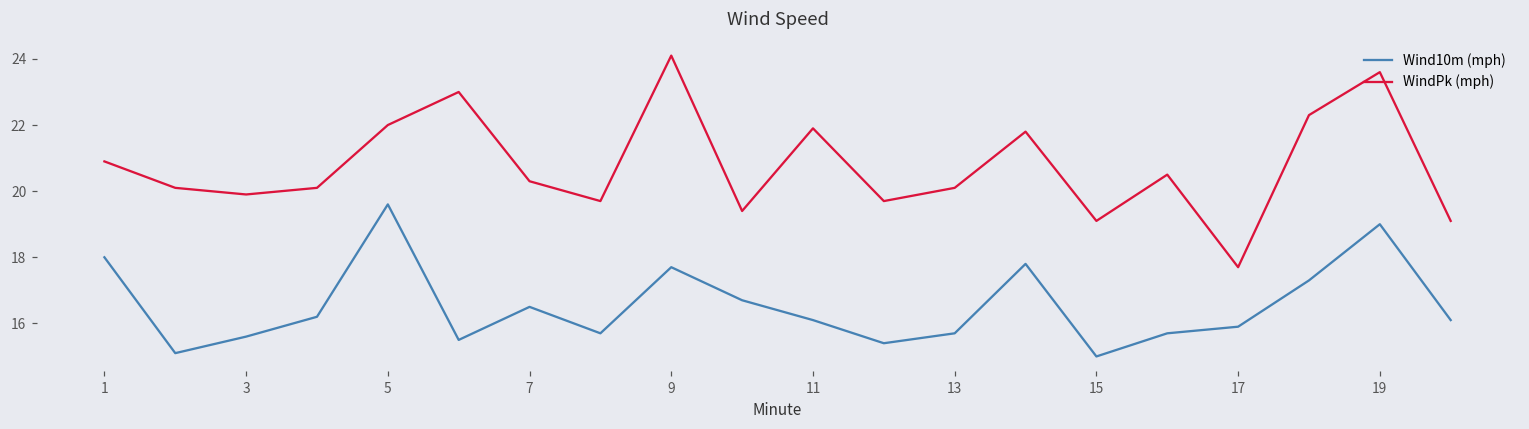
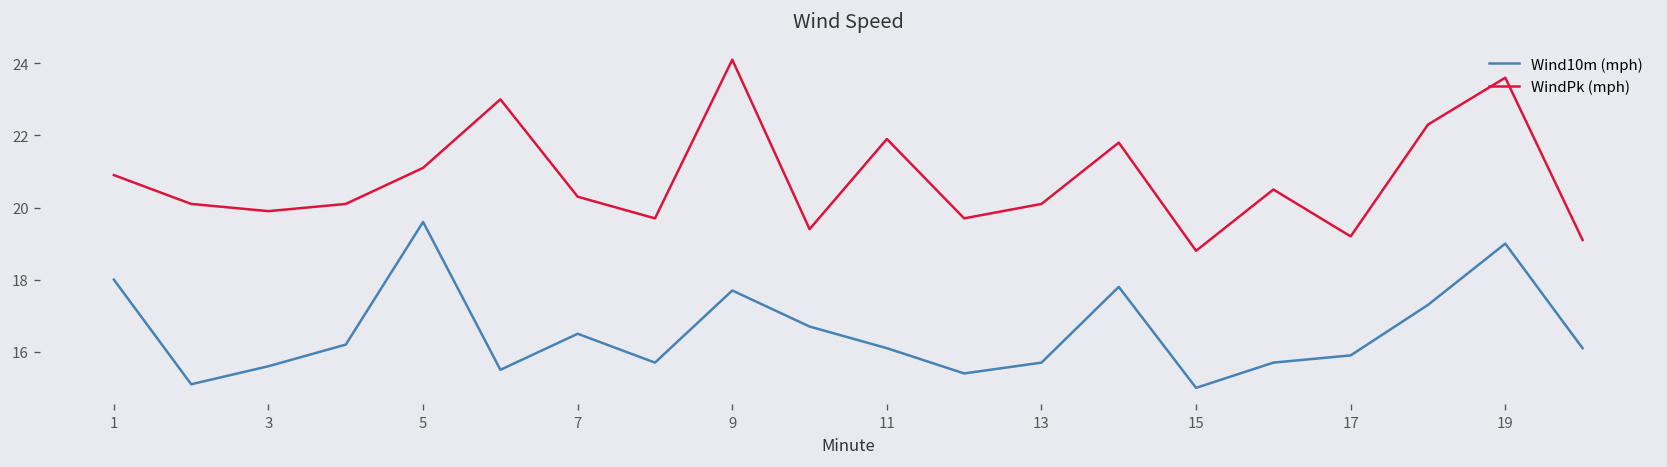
WindPk (mph), 5: 22.0 -> 21.1
WindPk (mph), 15: 19.1 -> 18.8
WindPk (mph), 17: 17.7 -> 19.2
